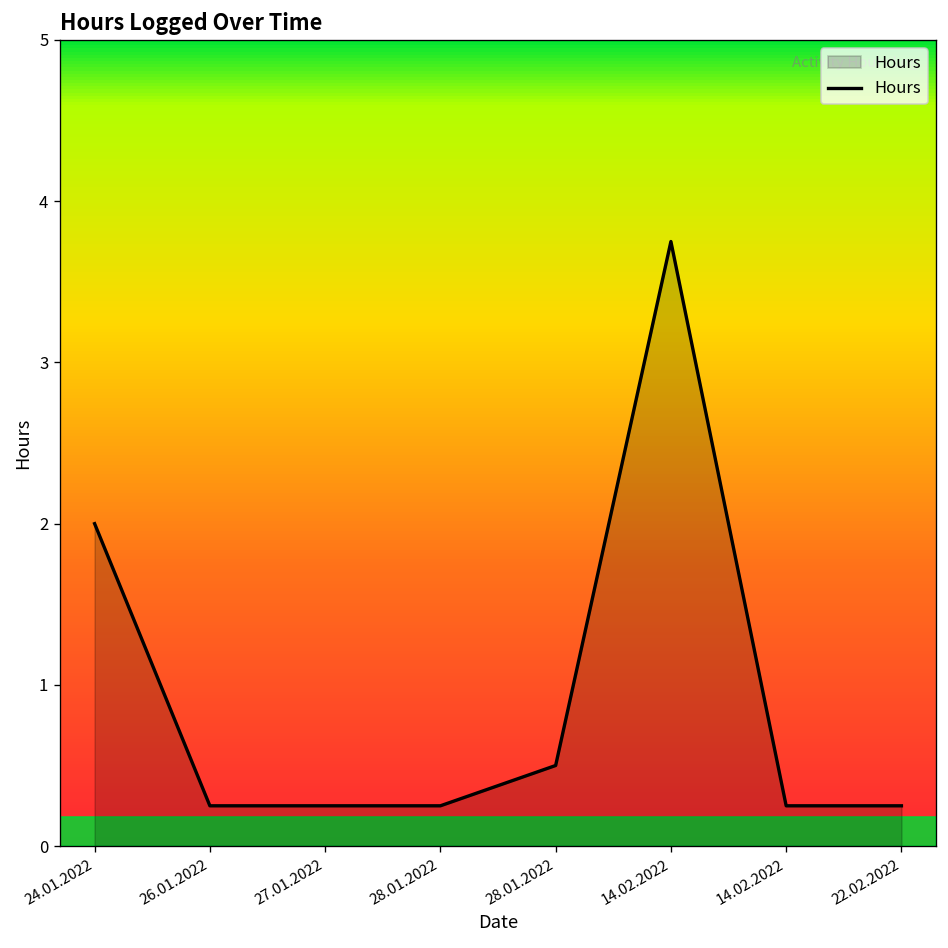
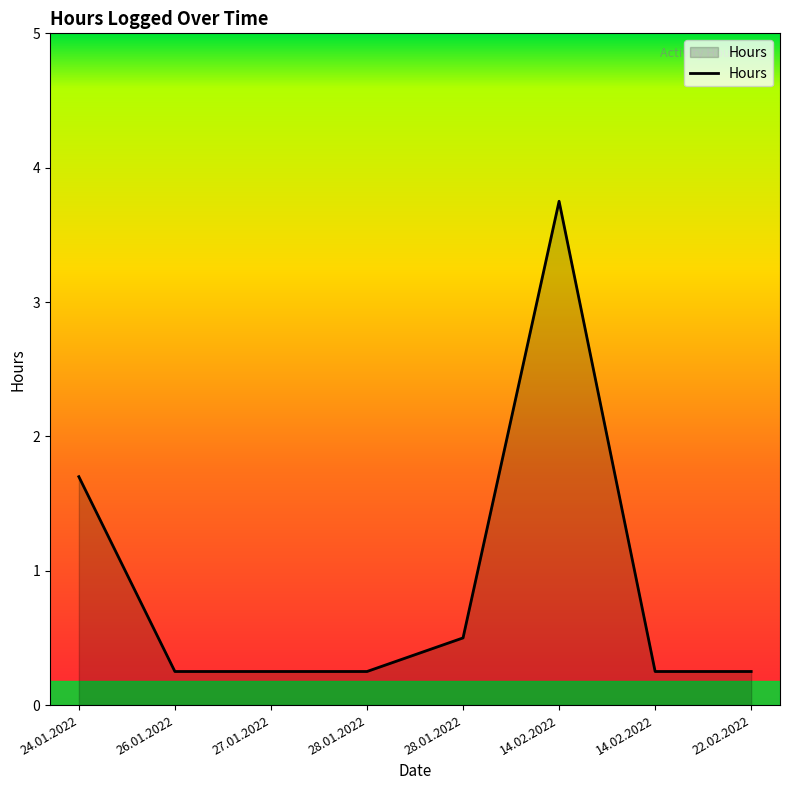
24.01.2022: 2.0 -> 1.7
